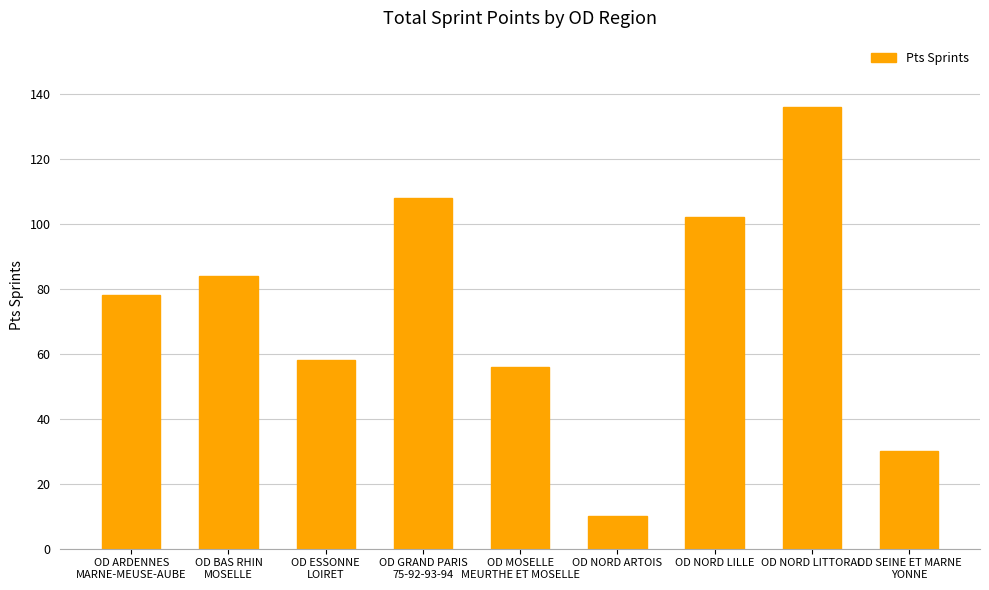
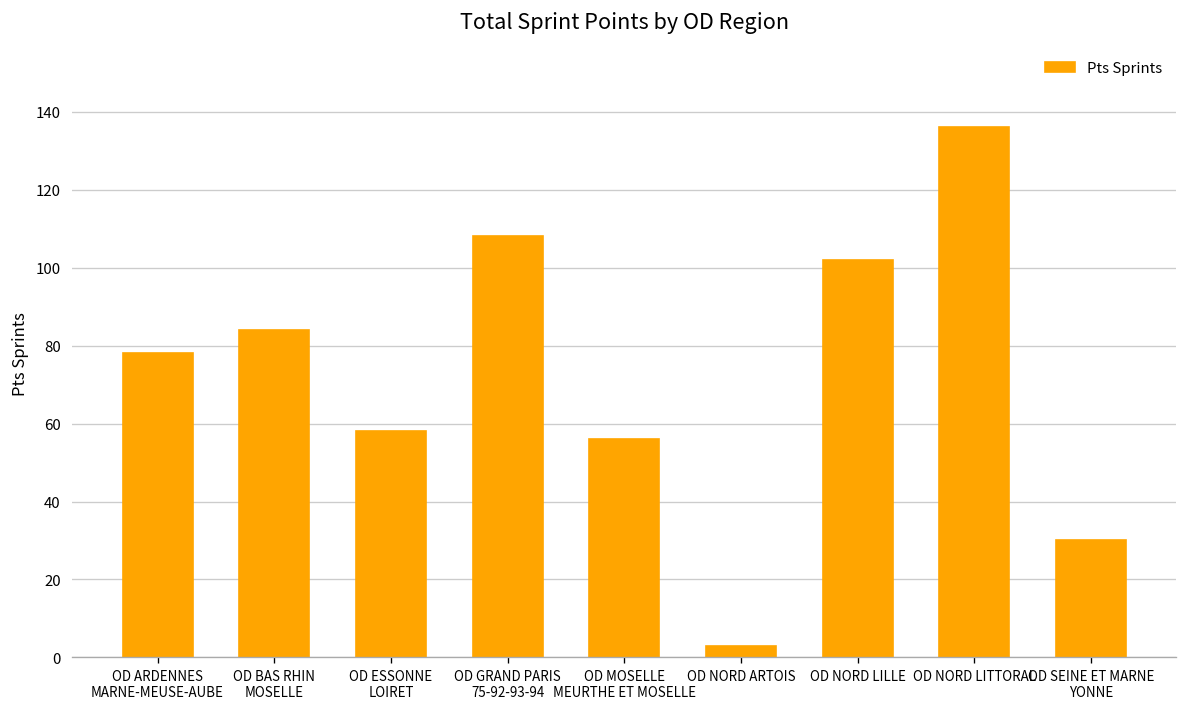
OD NORD ARTOIS: 10 -> 3
